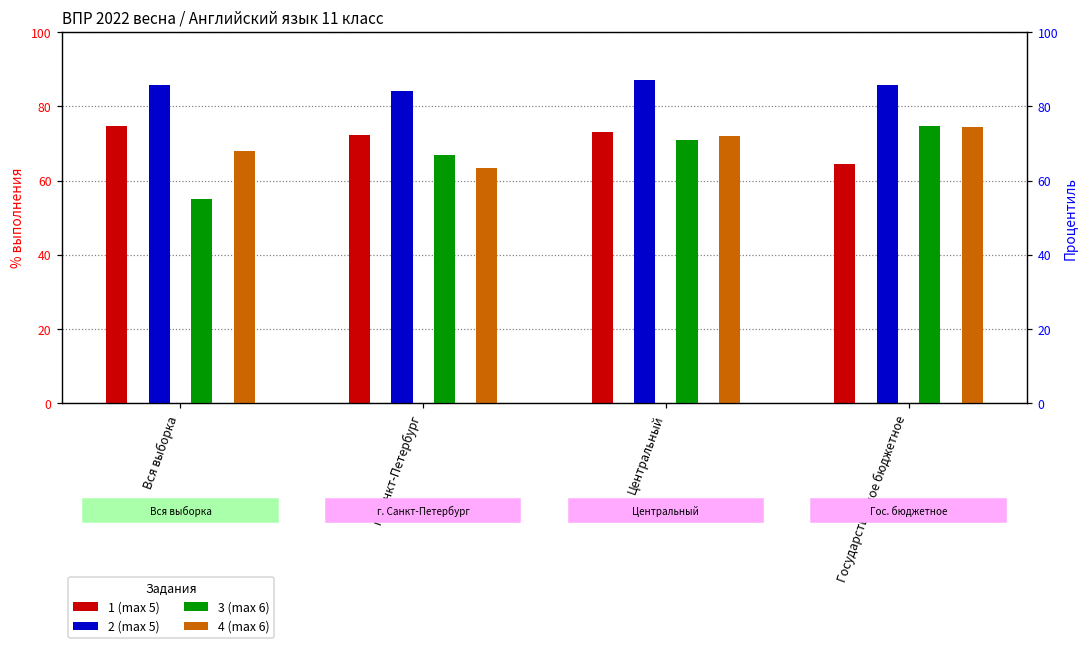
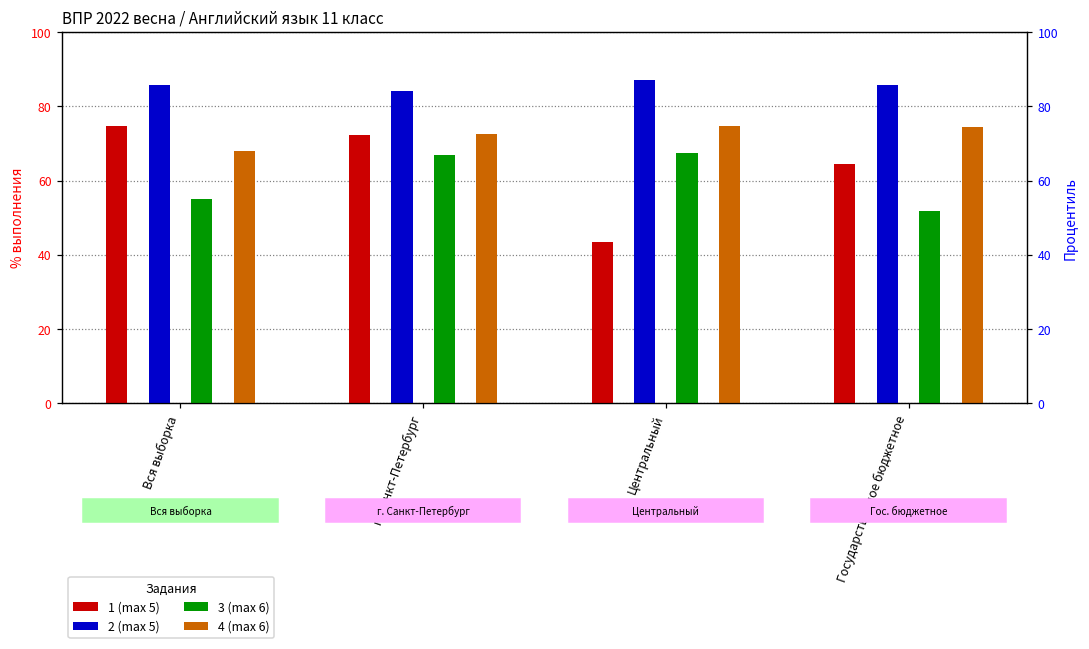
4 (max 6), г. Санкт-Петербург: 63 -> 72
1 (max 5), Центральный: 73 -> 43
3 (max 6), Центральный: 71 -> 68
4 (max 6), Центральный: 72 -> 75
3 (max 6), Государственное бюджетное: 75 -> 52
